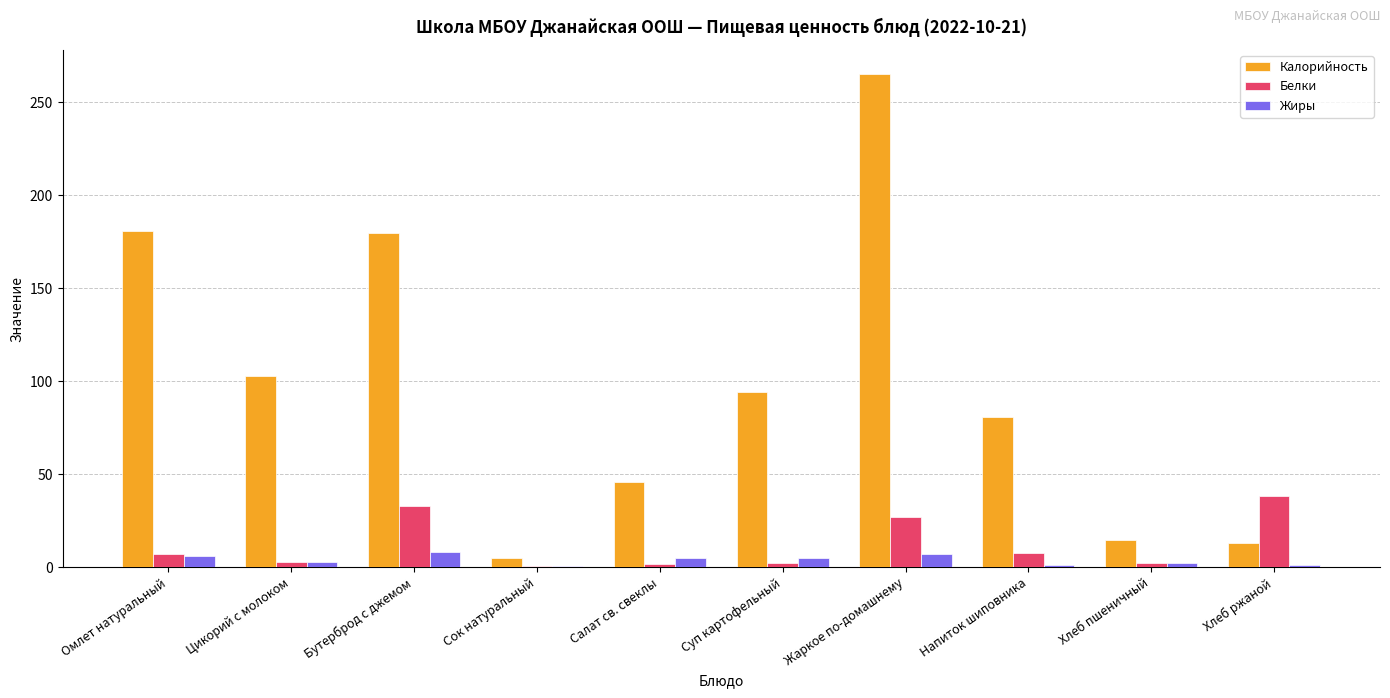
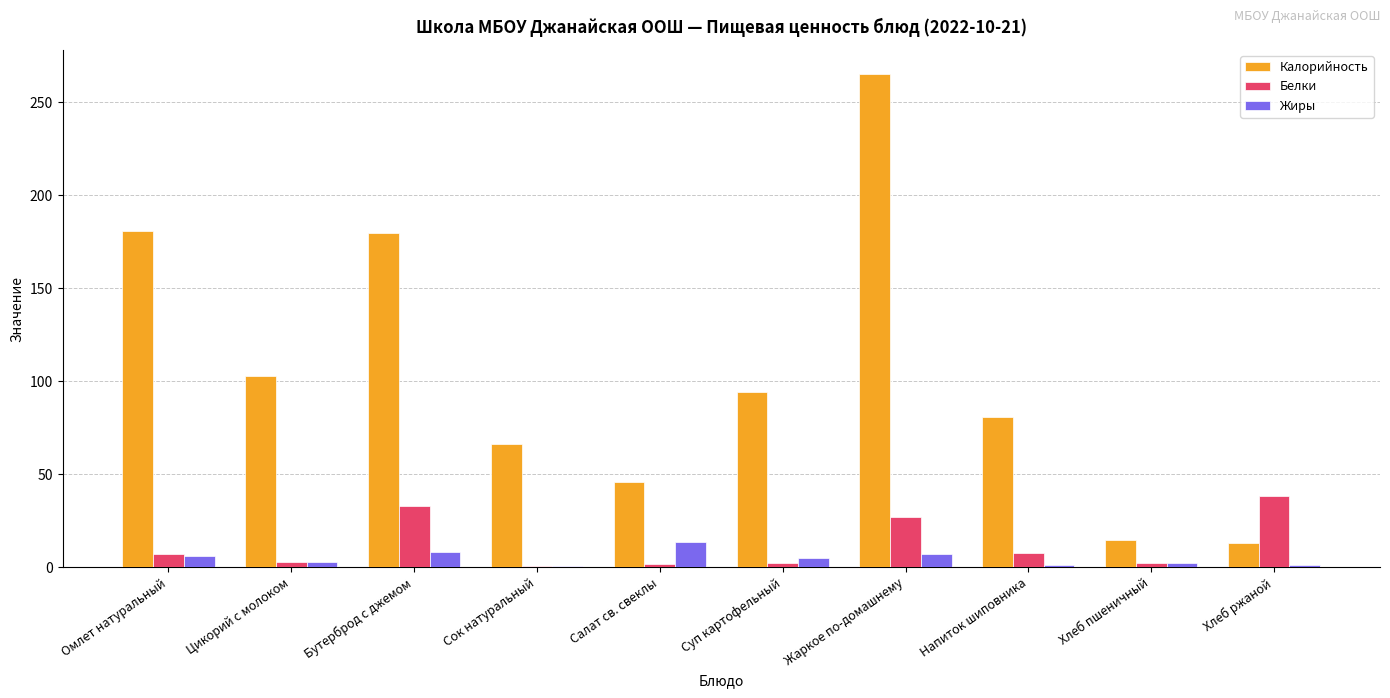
Калорийность, Сок натуральный: 5 -> 66
Жиры, Салат св. свеклы: 5 -> 14
